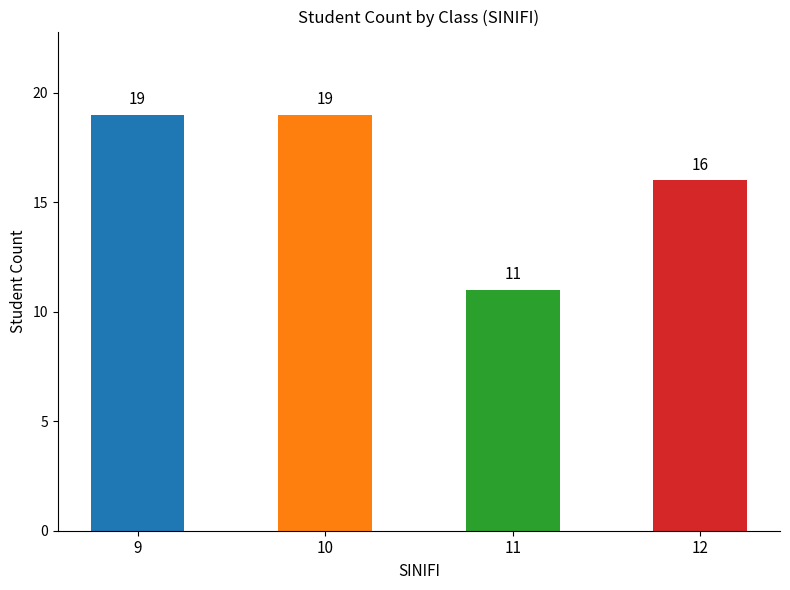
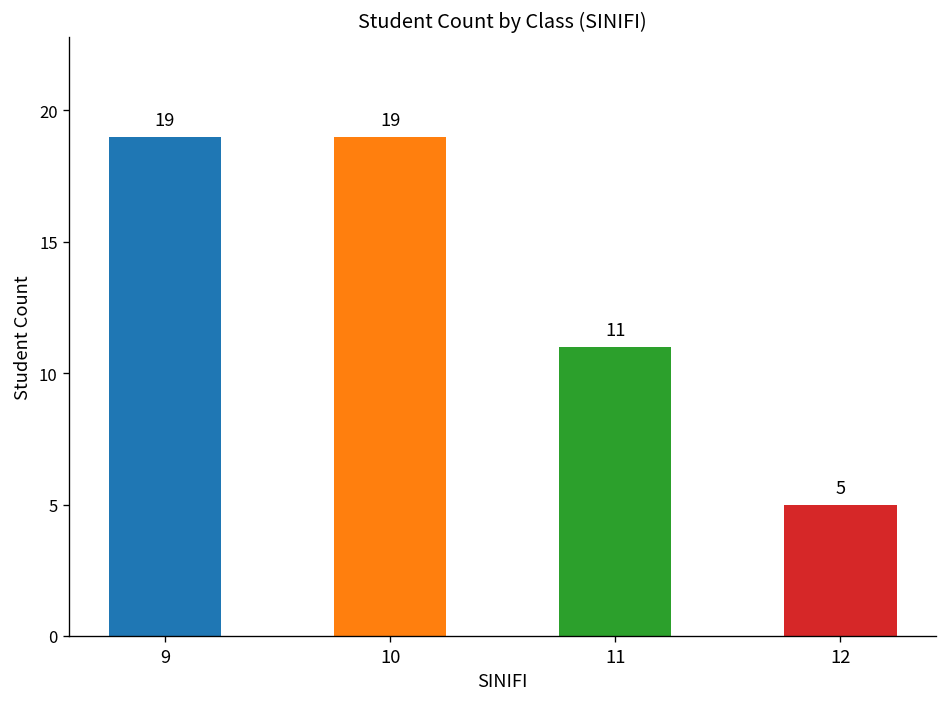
12: 16 -> 5
